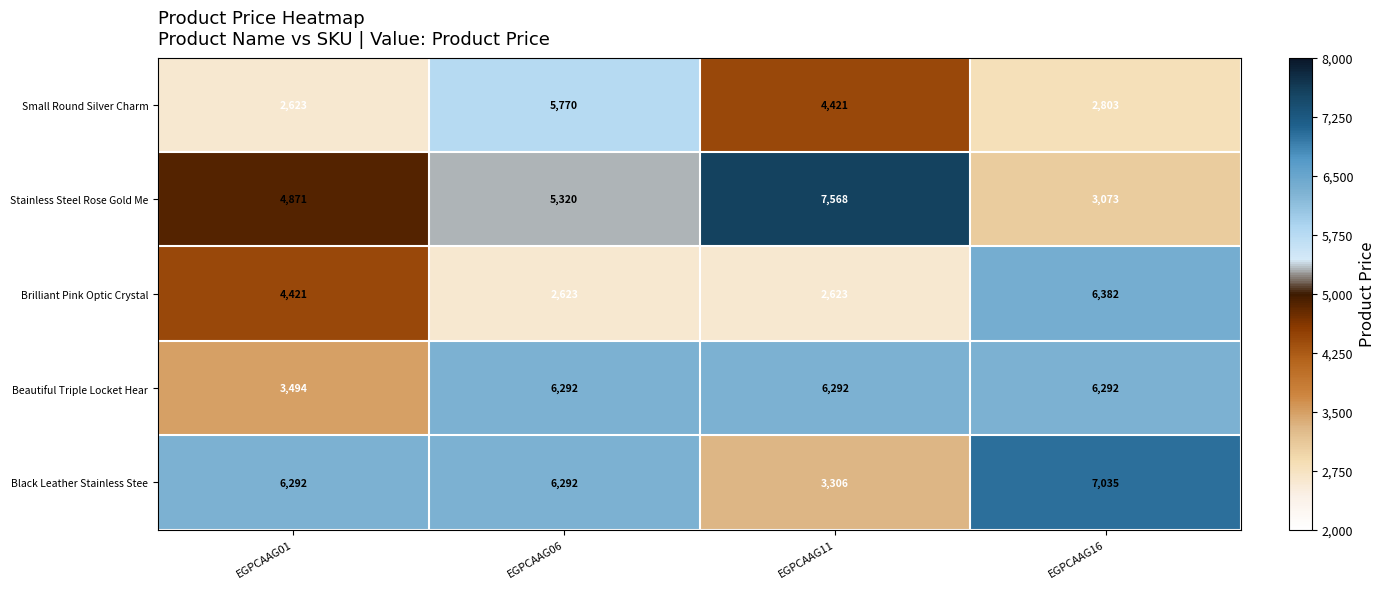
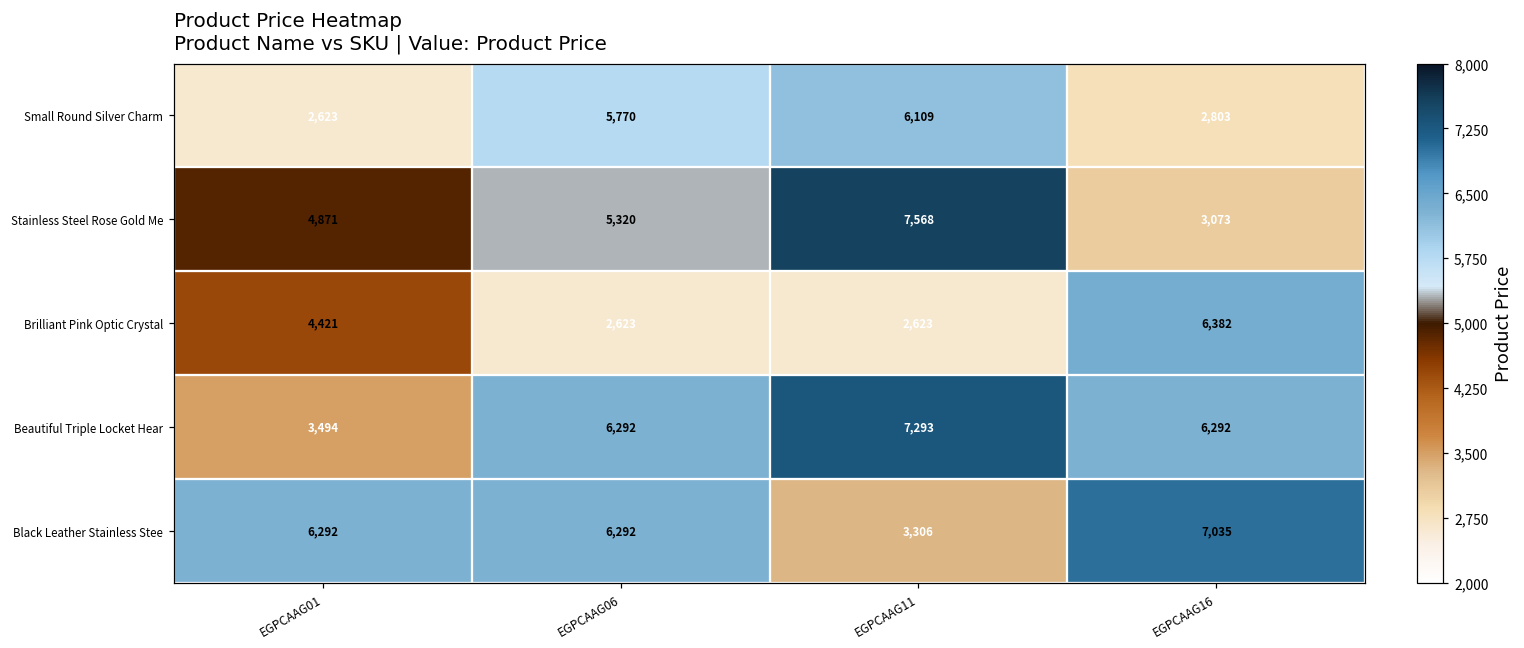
Small Round Silver Charm, EGPCAAG11: 4,421 -> 6,109
Beautiful Triple Locket Hear, EGPCAAG11: 6,292 -> 7,293
